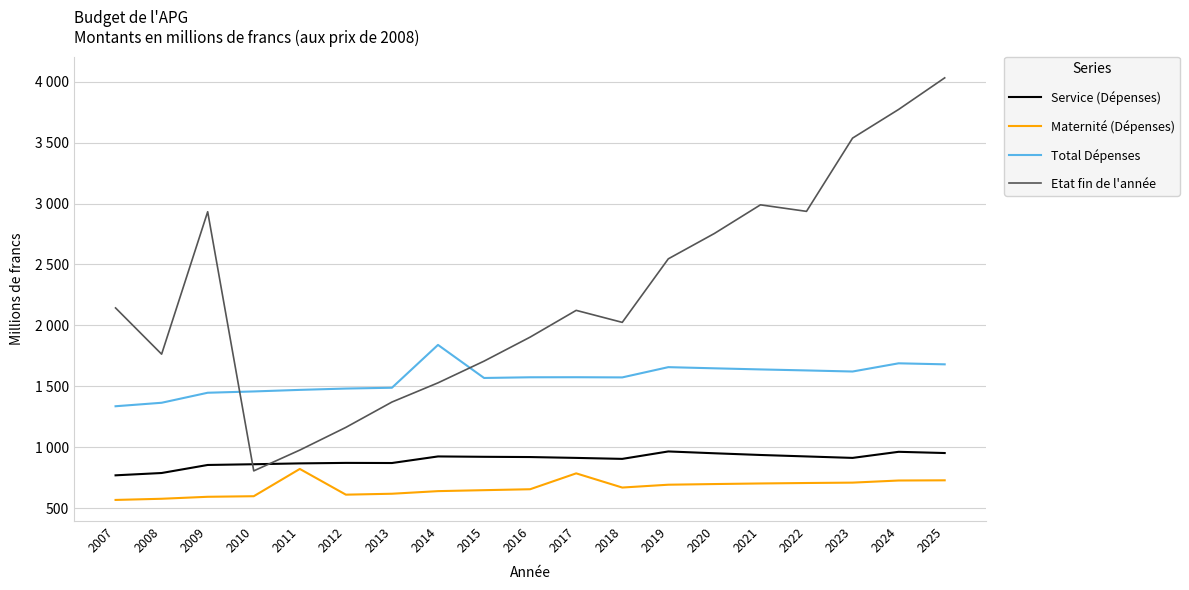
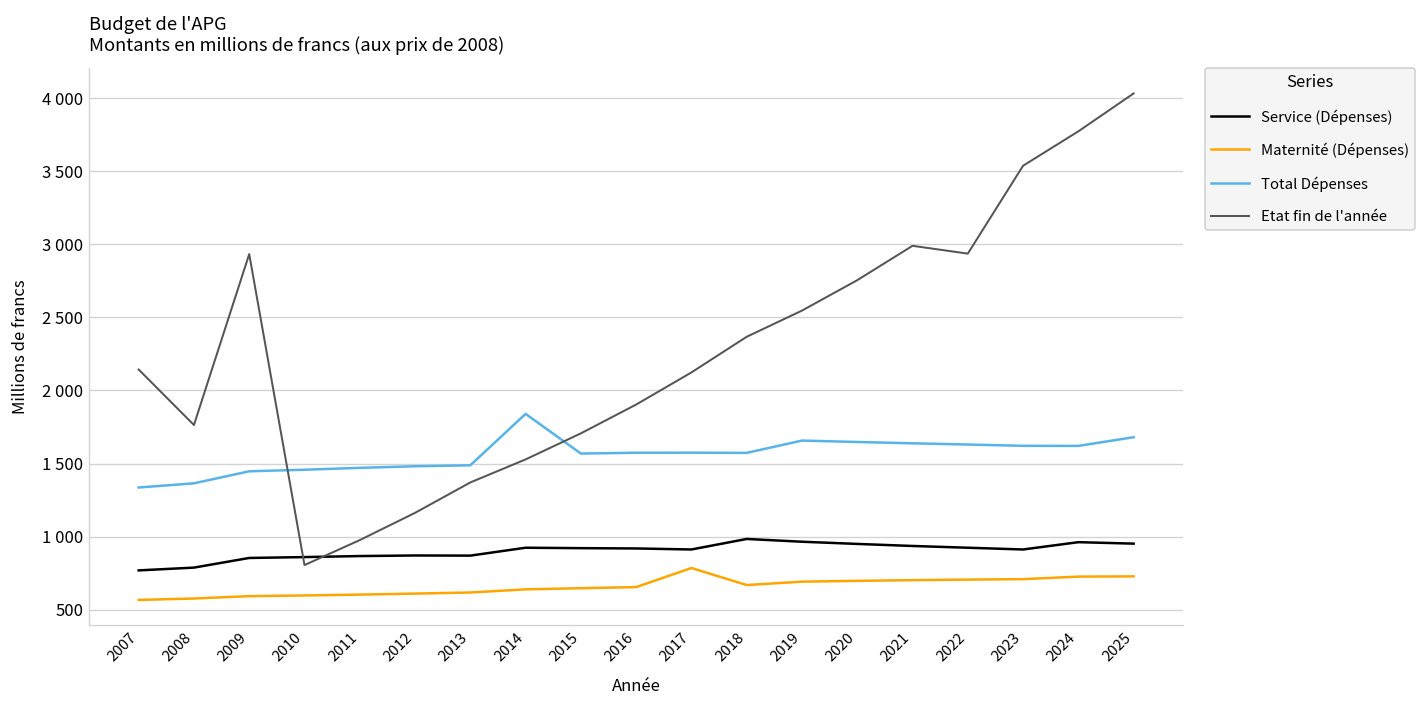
Maternité (Dépenses), 2011: 820 -> 600
Service (Dépenses), 2018: 900 -> 980
Etat fin de l'année, 2018: 2020 -> 2370
Total Dépenses, 2024: 1690 -> 1620
